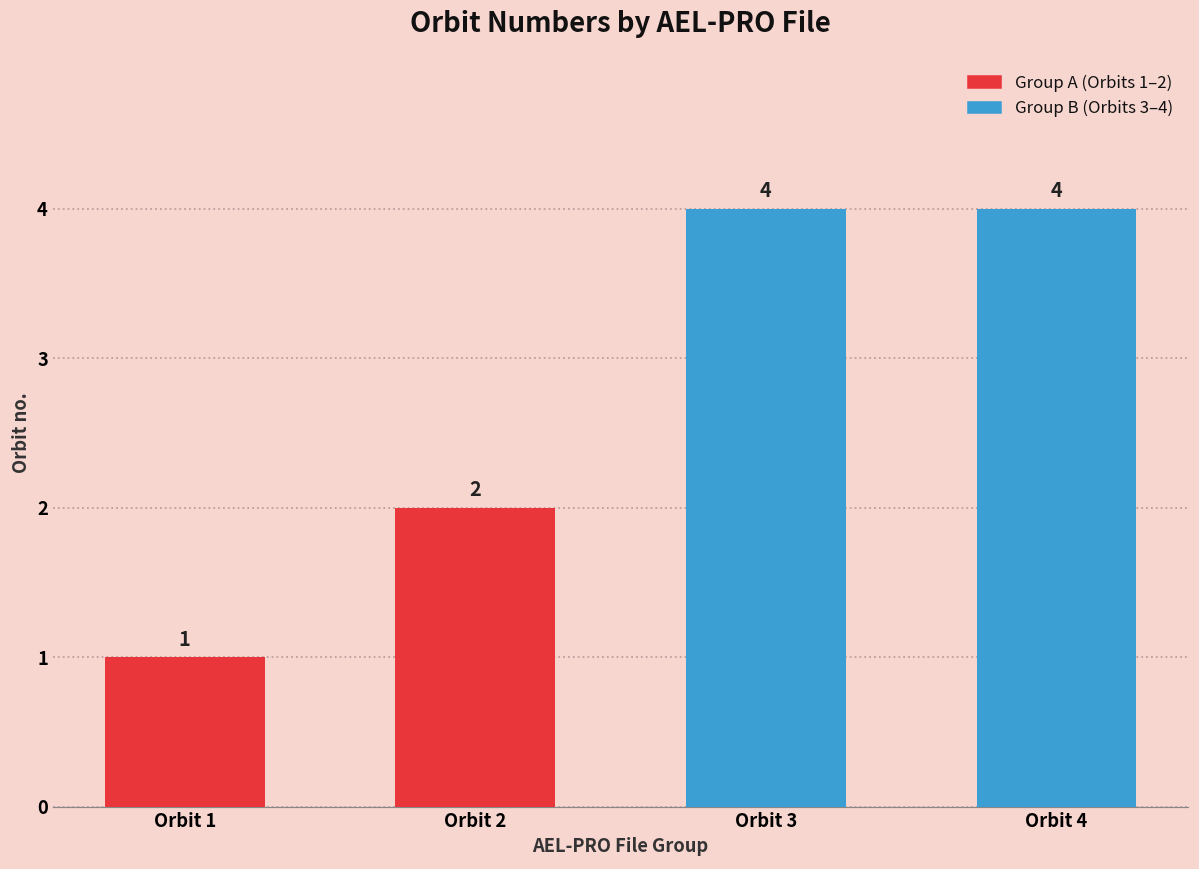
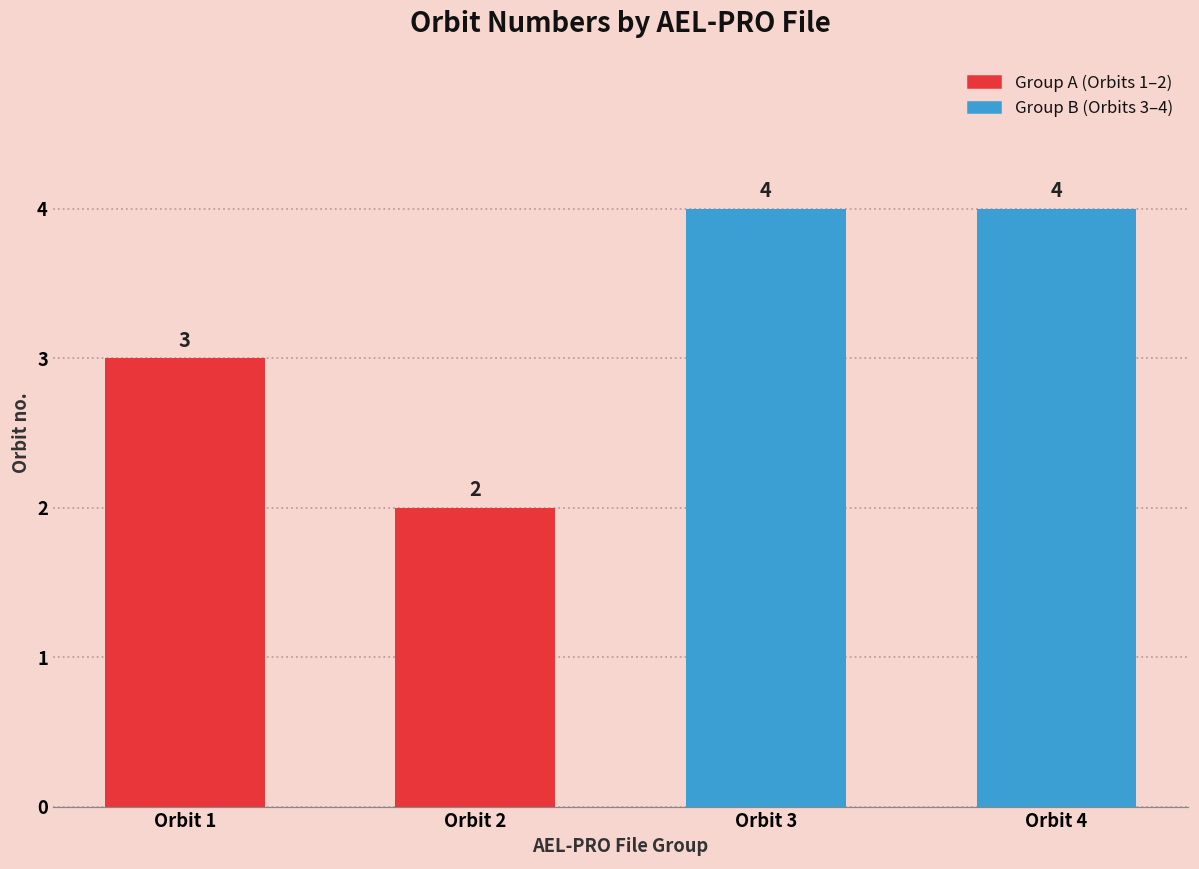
Orbit 1: 1 -> 3
